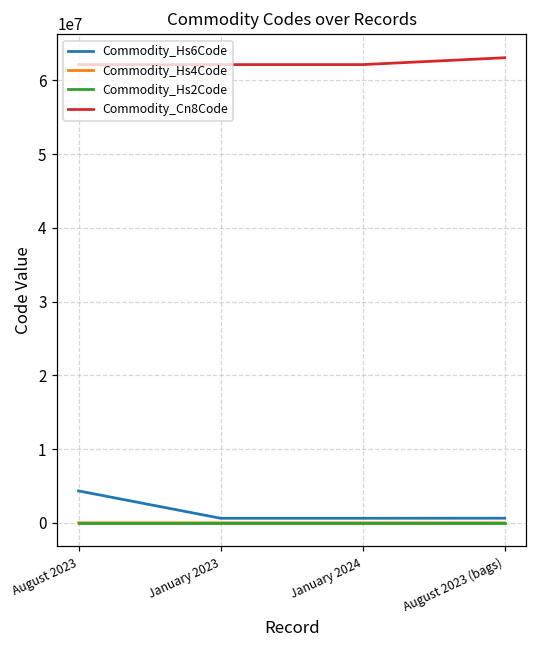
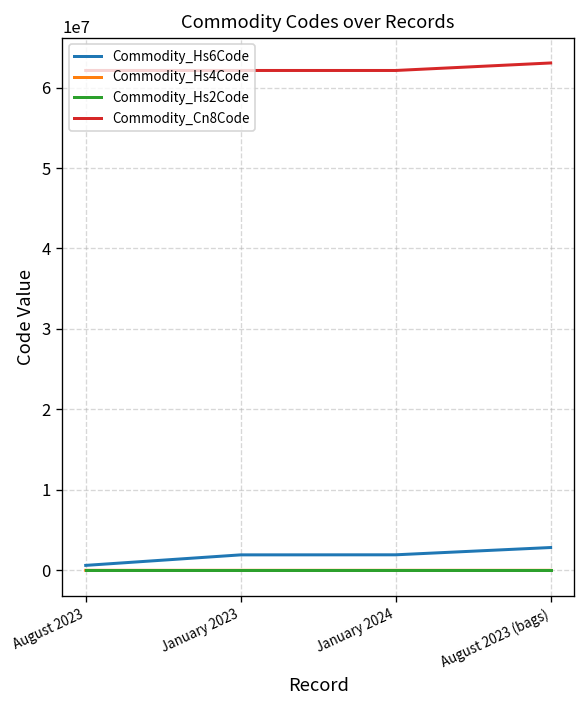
Commodity_Hs6Code, August 2023: 4000000 -> 1000000
Commodity_Hs6Code, January 2023: 1000000 -> 2000000
Commodity_Hs6Code, January 2024: 1000000 -> 2000000
Commodity_Hs6Code, August 2023 (bags): 1000000 -> 3000000
